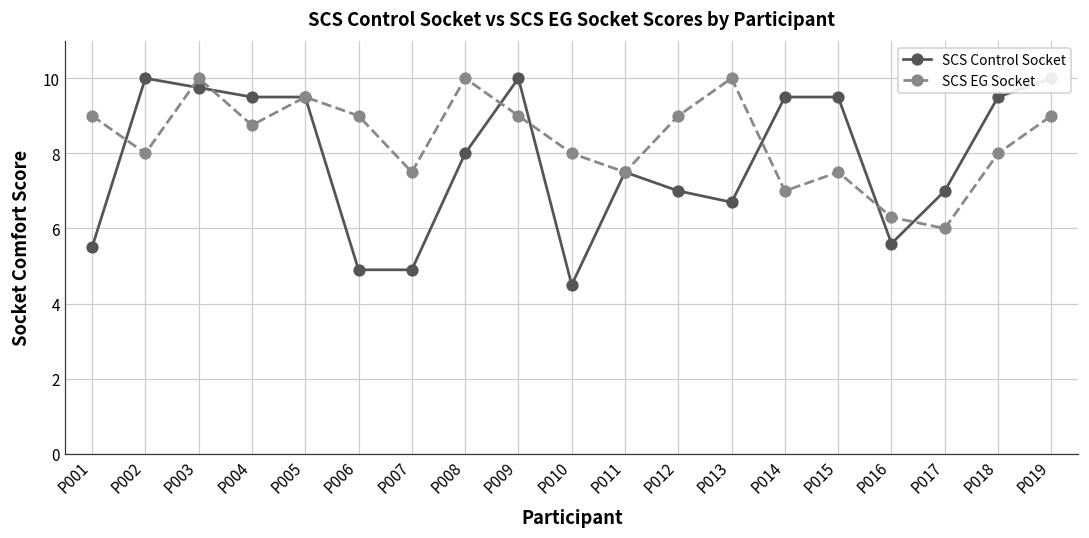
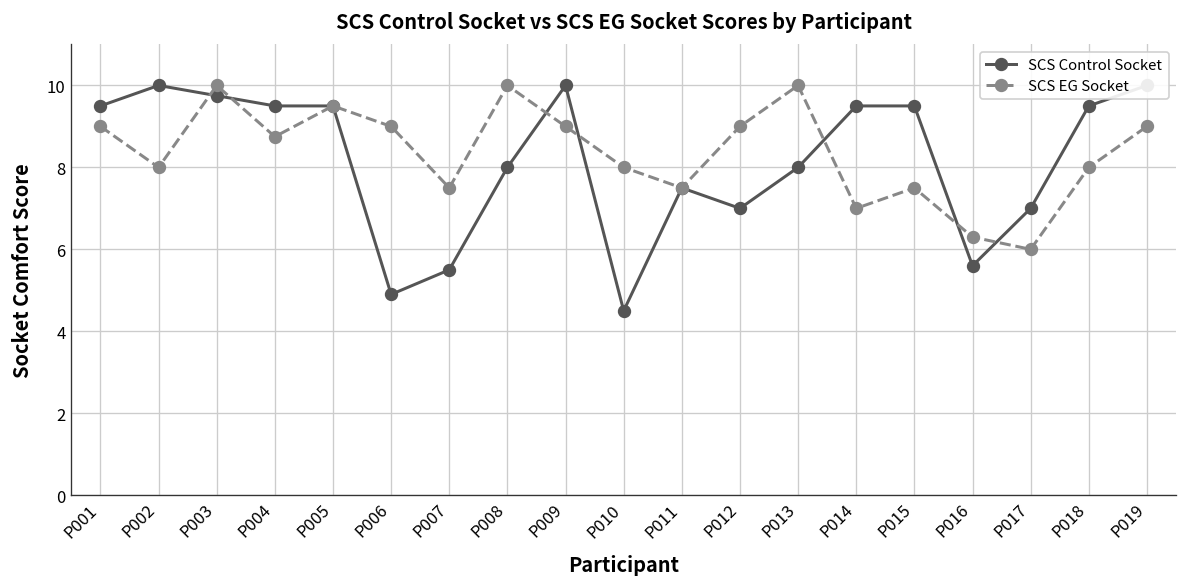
SCS Control Socket, P001: 5.5 -> 9.5
SCS Control Socket, P007: 4.9 -> 5.5
SCS Control Socket, P013: 6.7 -> 8.0
